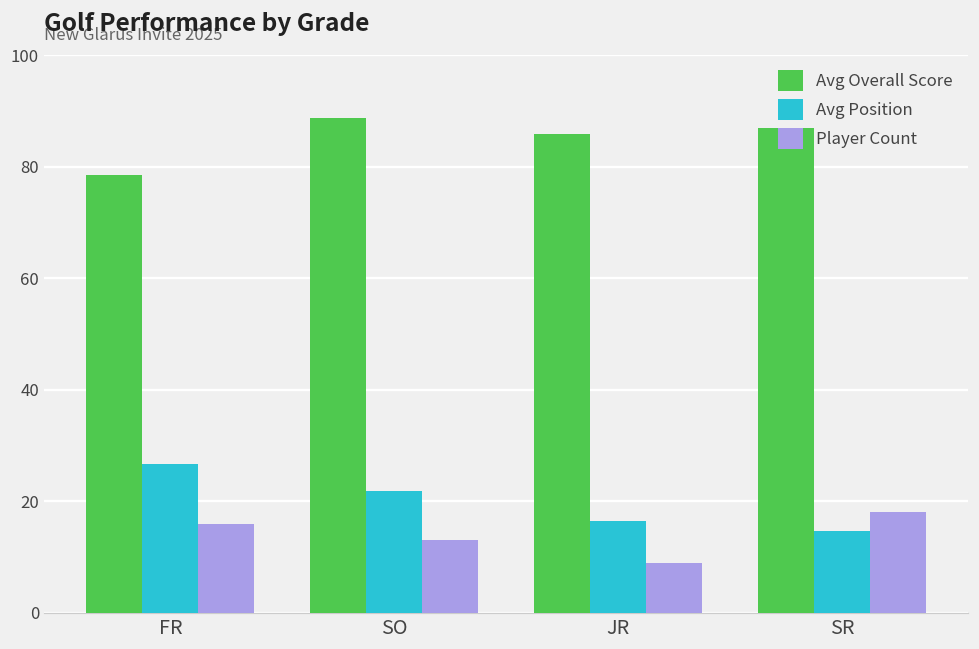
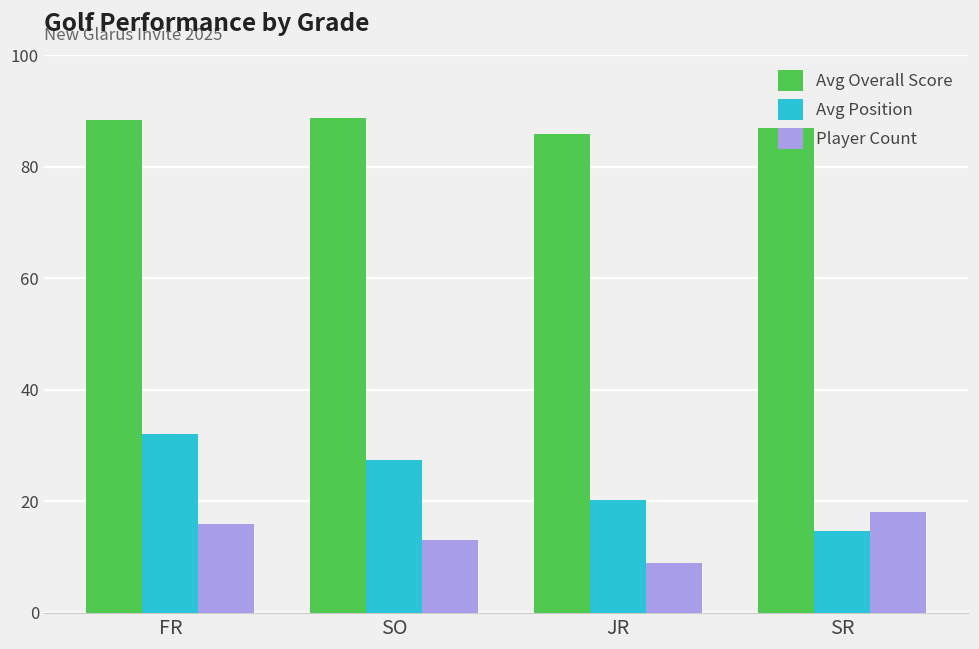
Avg Overall Score, FR: 79 -> 88
Avg Position, FR: 27 -> 32
Avg Position, SO: 22 -> 27
Avg Position, JR: 17 -> 20
